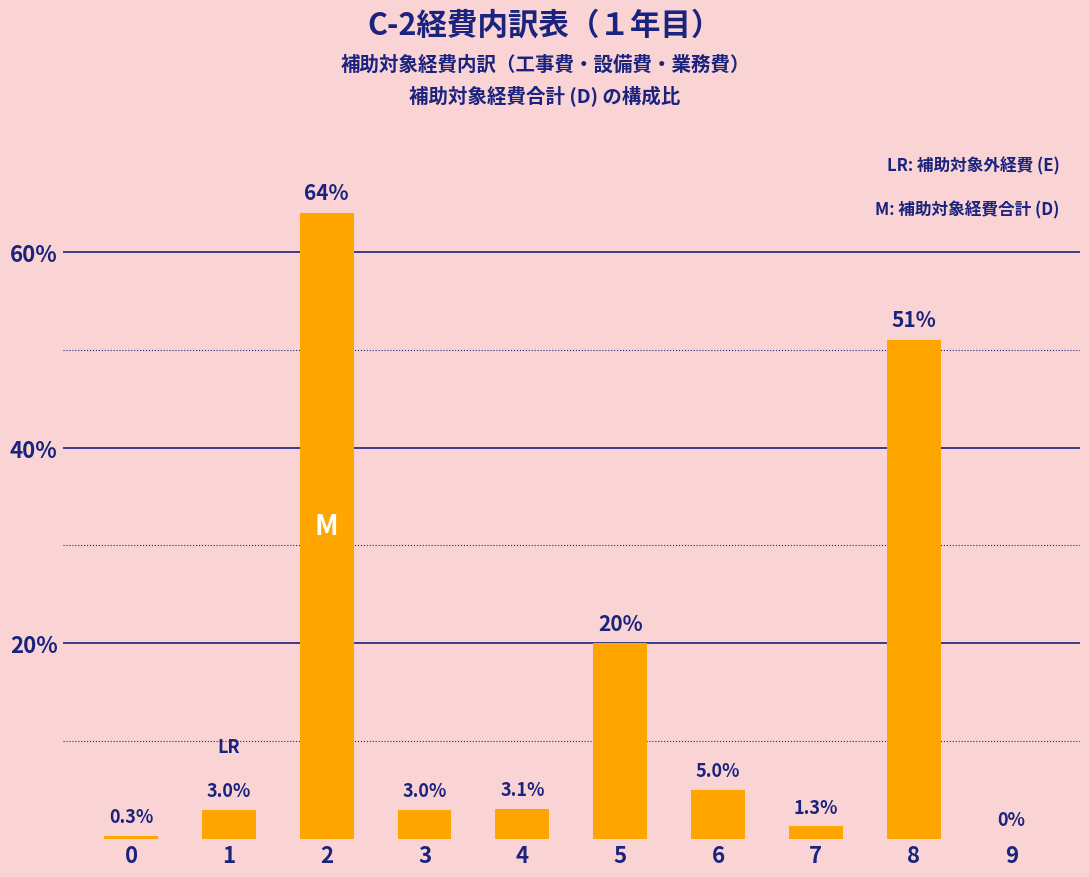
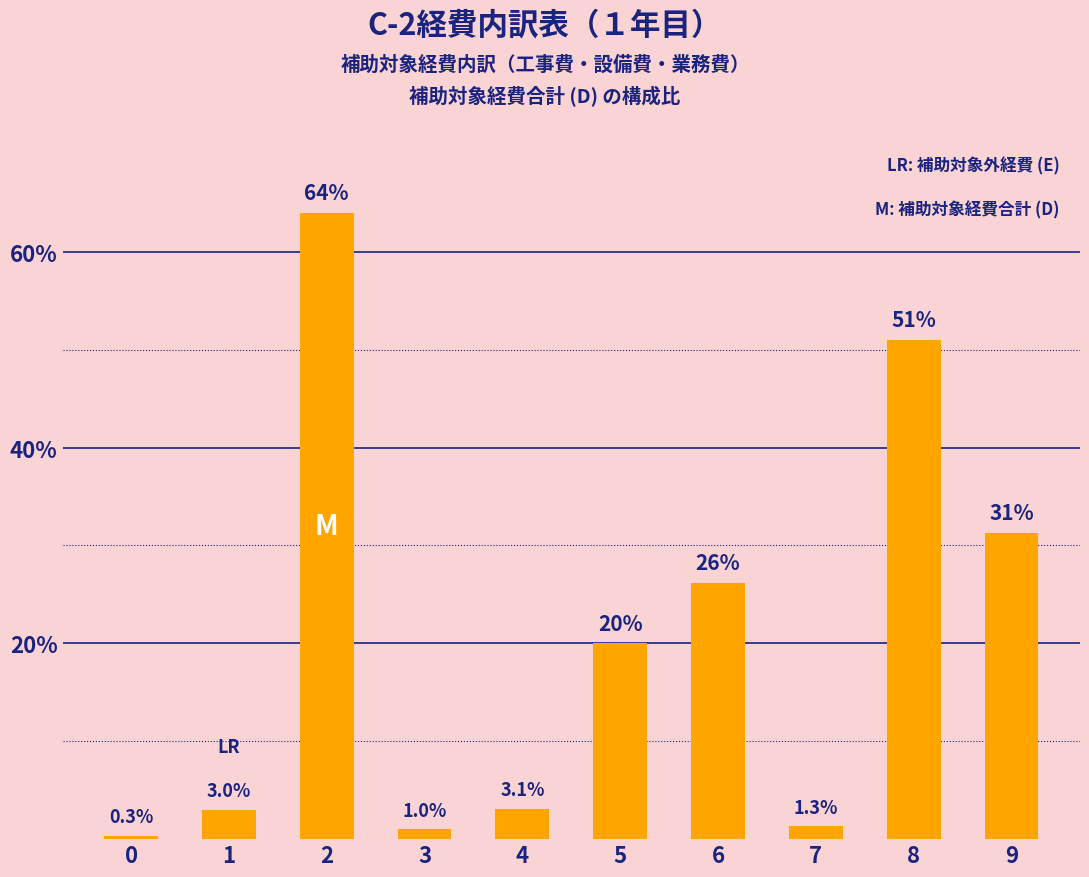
3: 3.0% -> 1.0%
6: 5.0% -> 26%
9: 0% -> 31%
